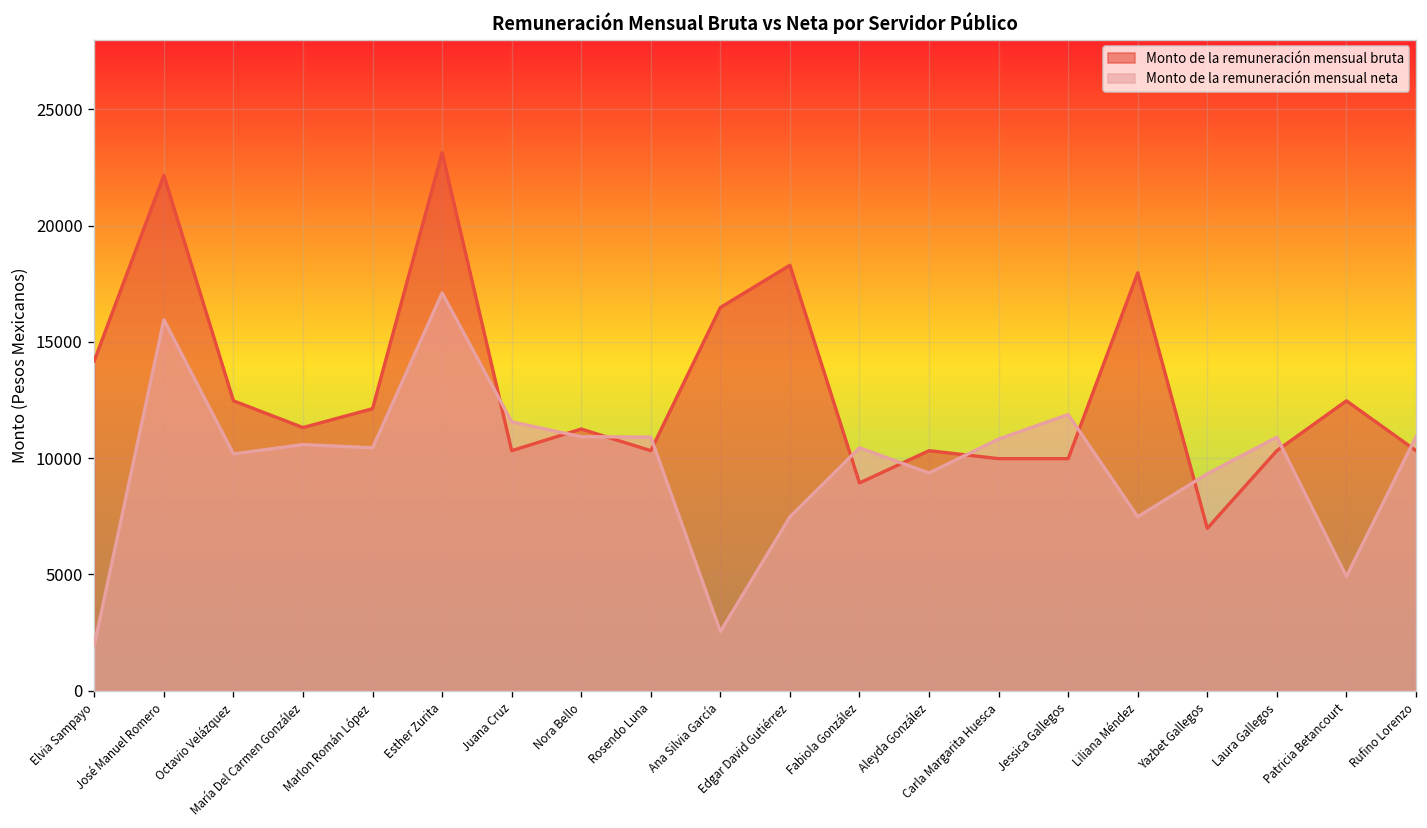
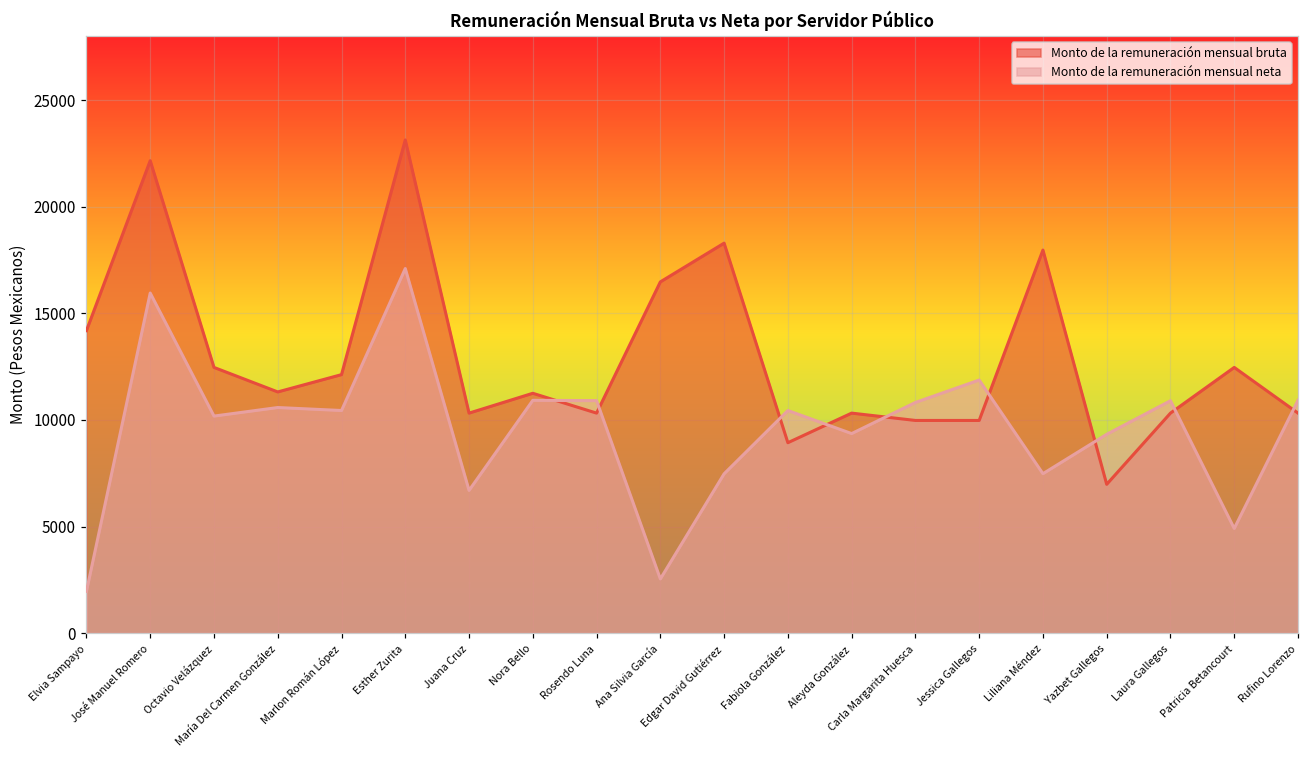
Monto de la remuneración mensual neta, Juana Cruz: 11600 -> 6700
